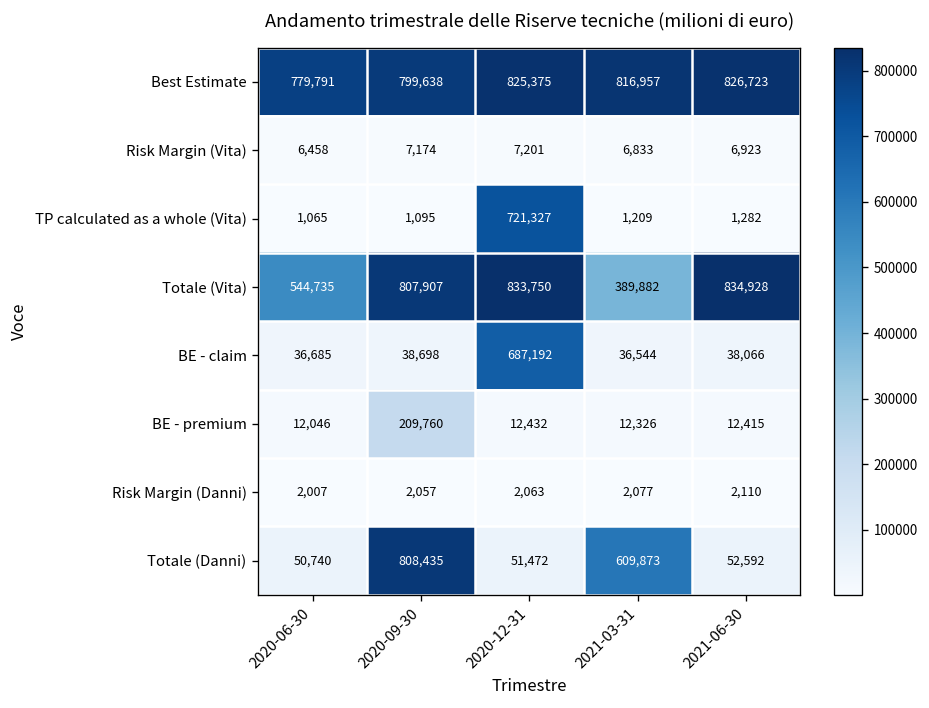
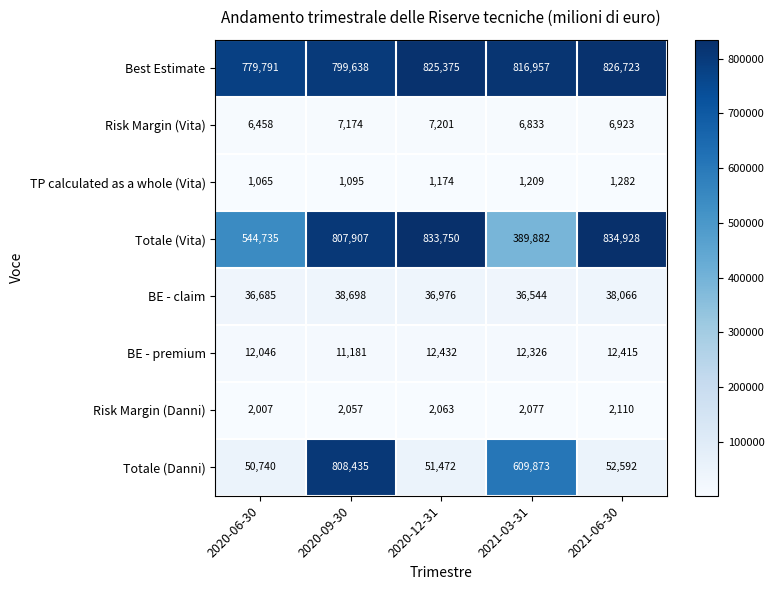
TP calculated as a whole (Vita), 2020-12-31: 721,327 -> 1,174
BE - claim, 2020-12-31: 687,192 -> 36,976
BE - premium, 2020-09-30: 209,760 -> 11,181
